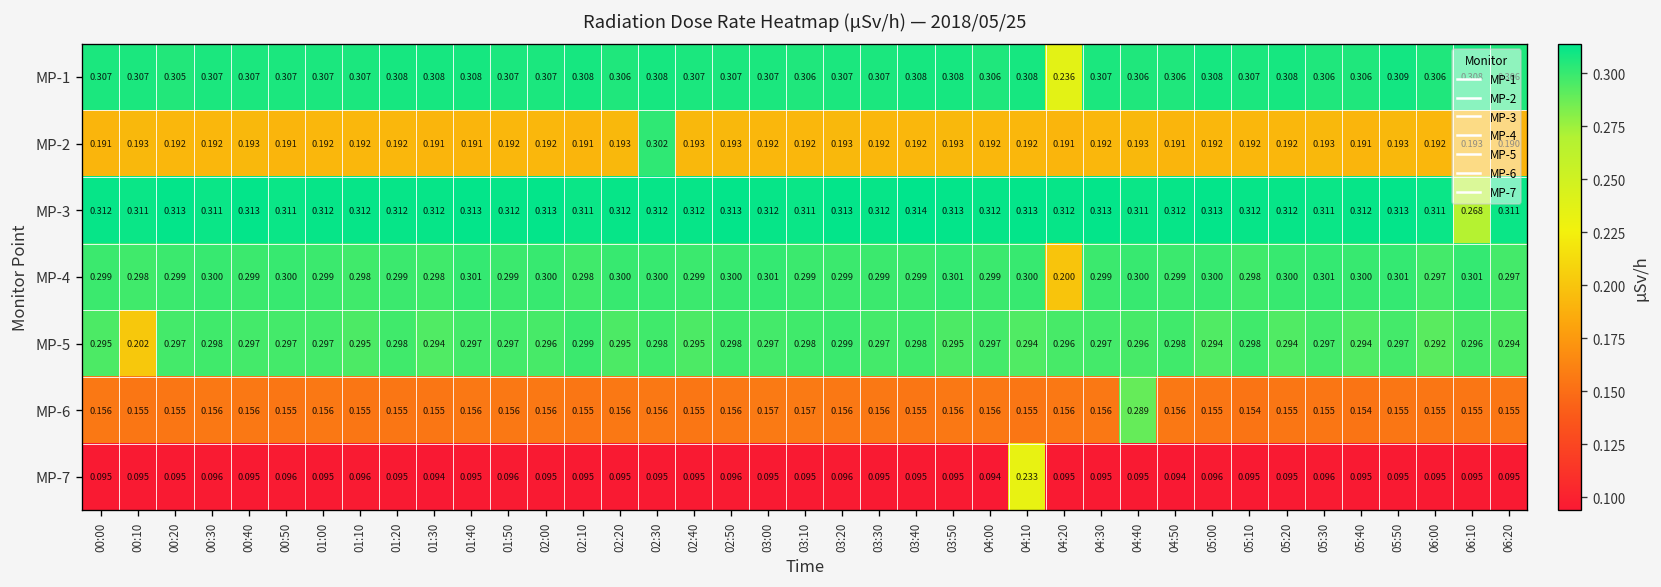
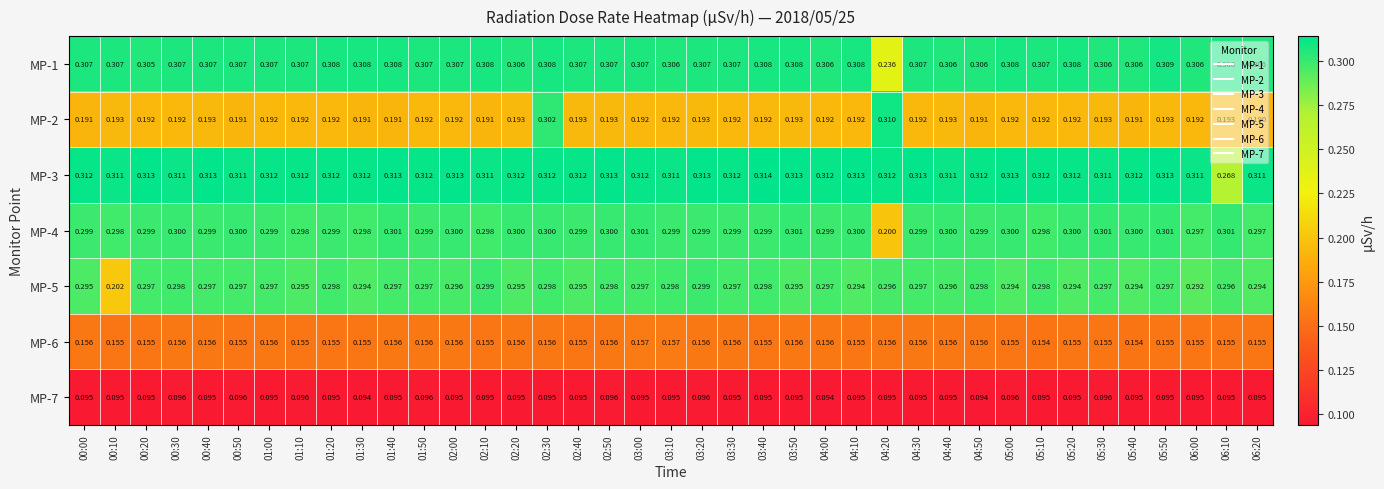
MP-2, 04:20: 0.191 -> 0.310
MP-6, 04:40: 0.289 -> 0.156
MP-7, 04:10: 0.233 -> 0.095
